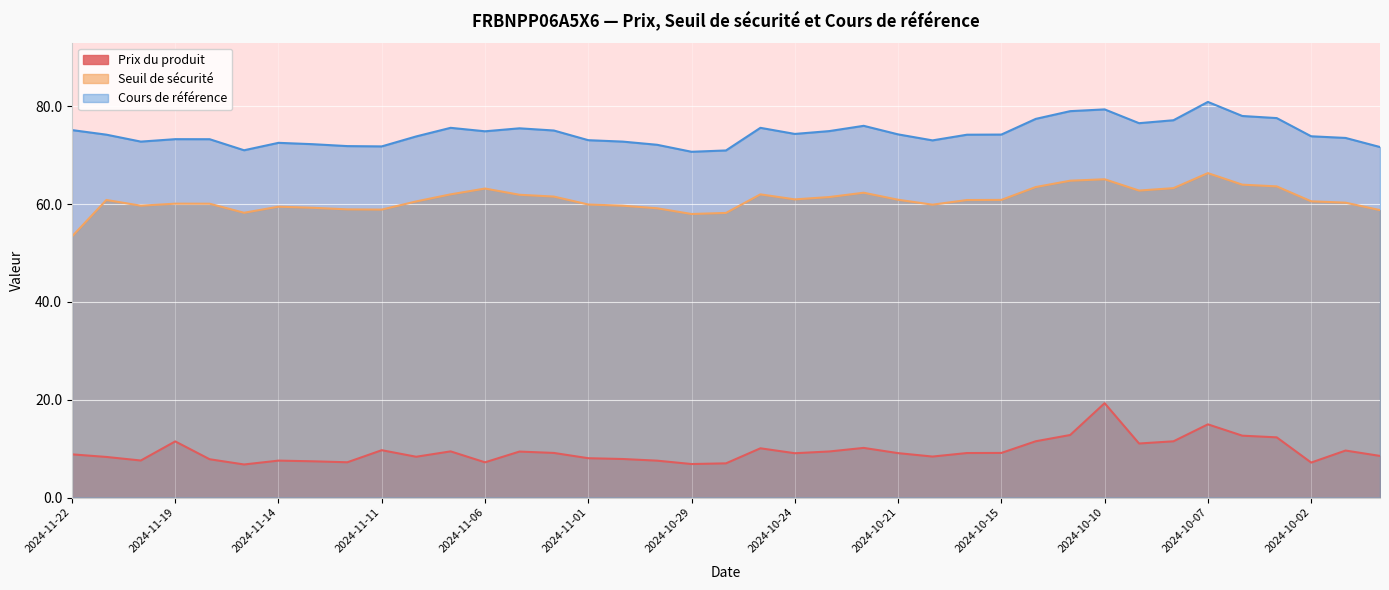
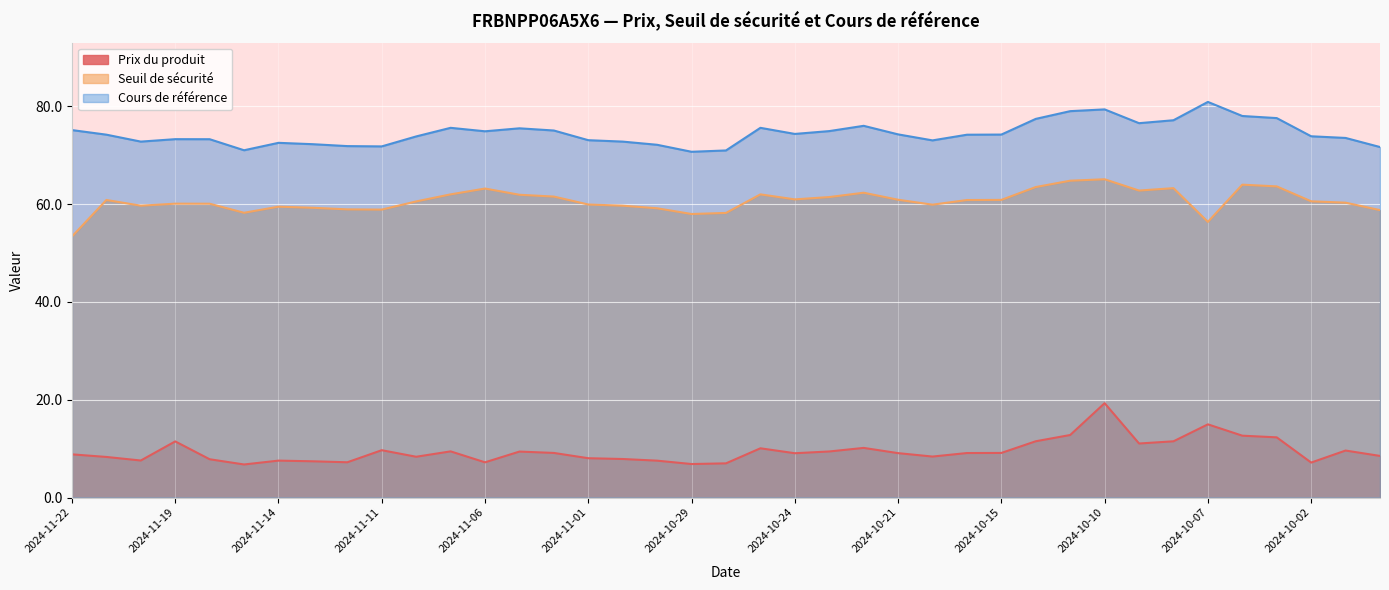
Seuil de sécurité, 2024-10-07: 66 -> 56
